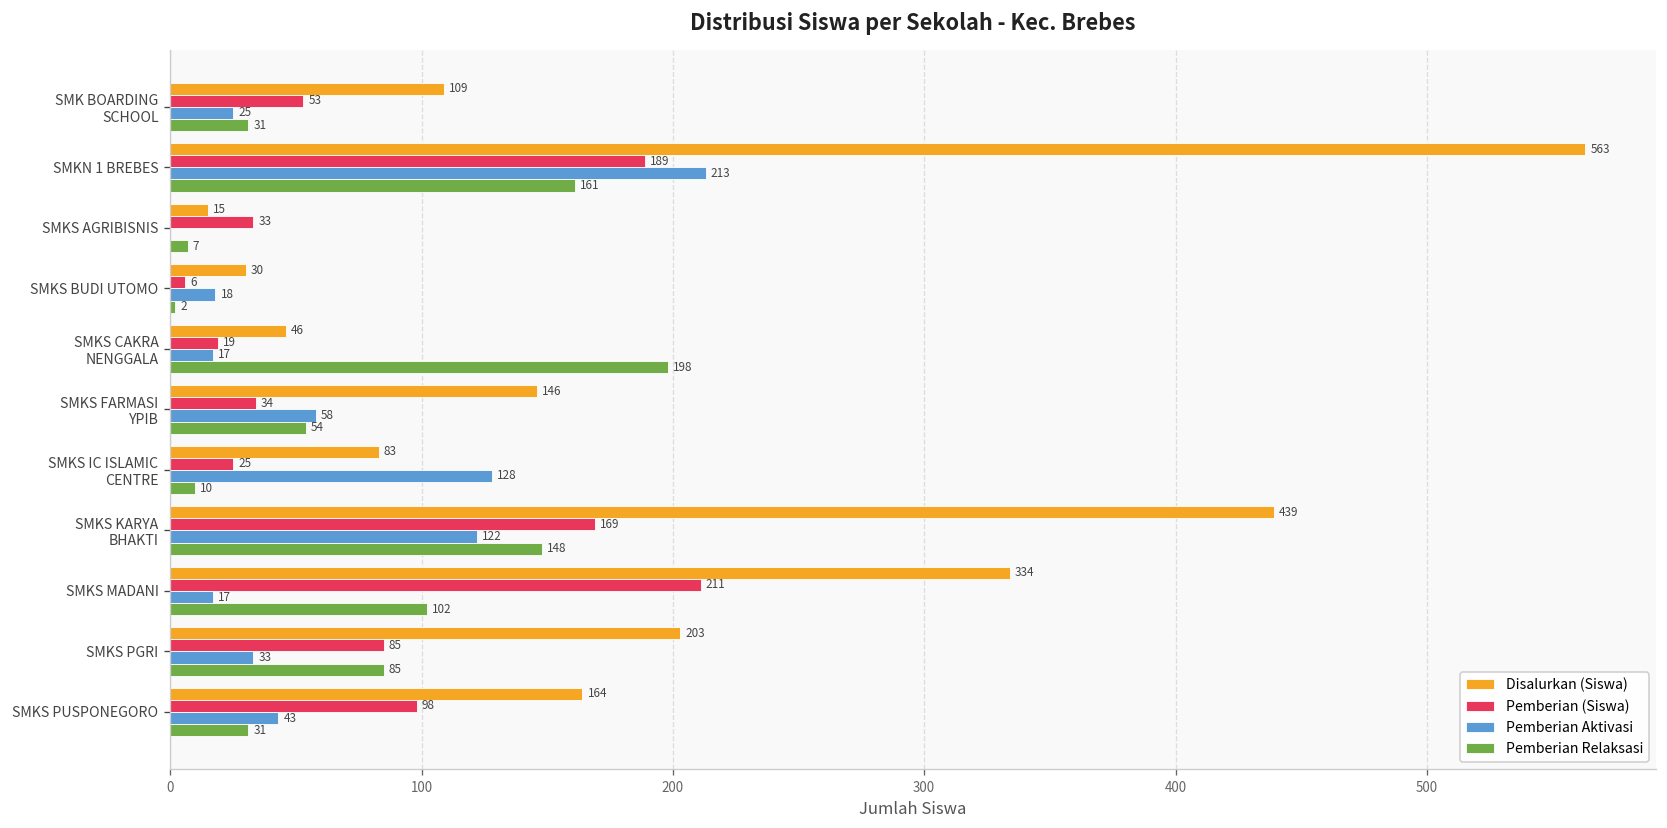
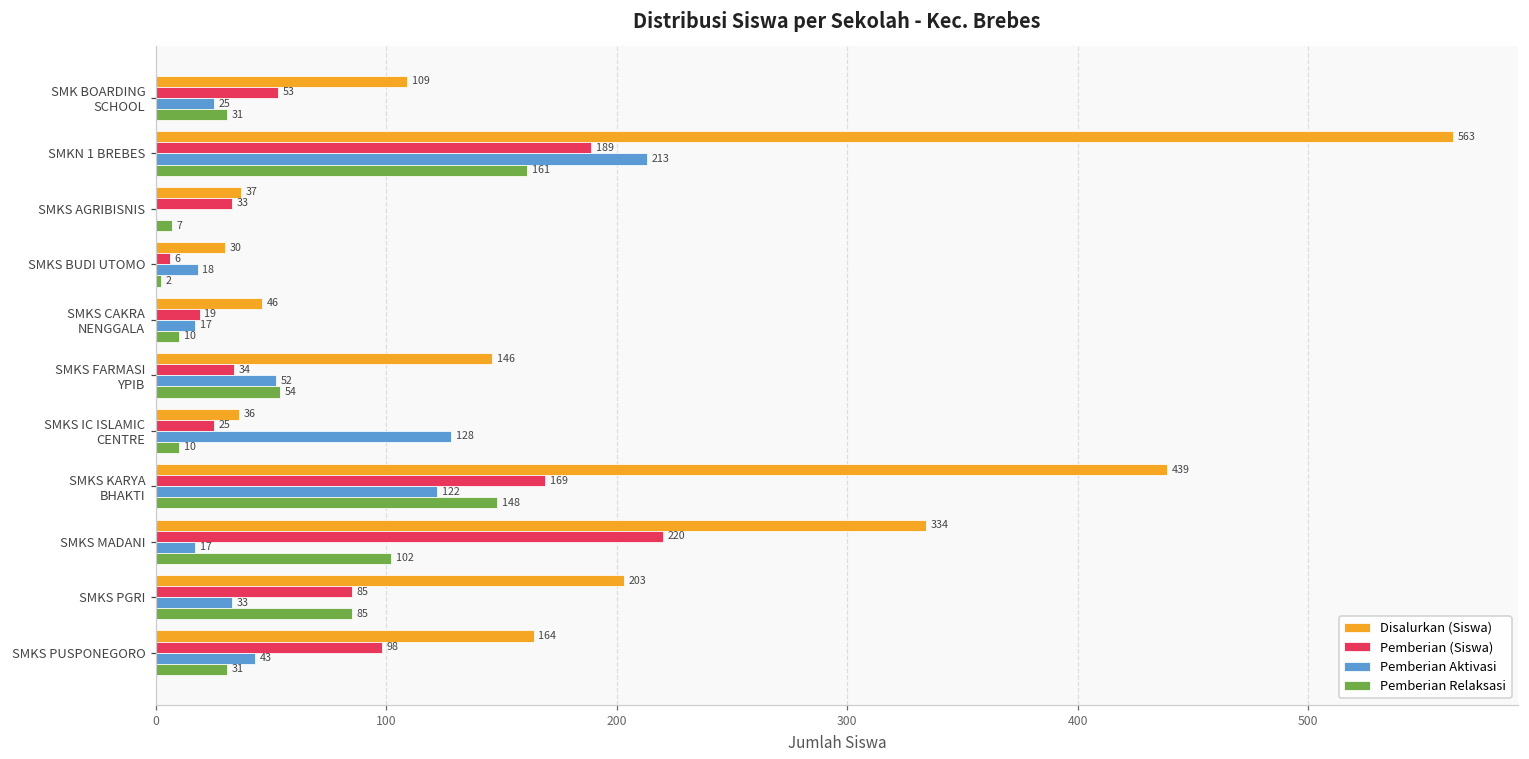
Disalurkan (Siswa), SMKS AGRIBISNIS: 15 -> 37
Pemberian Relaksasi, SMKS CAKRA NENGGALA: 198 -> 10
Pemberian Aktivasi, SMKS FARMASI YPIB: 58 -> 52
Disalurkan (Siswa), SMKS IC ISLAMIC CENTRE: 83 -> 36
Pemberian (Siswa), SMKS MADANI: 211 -> 220
